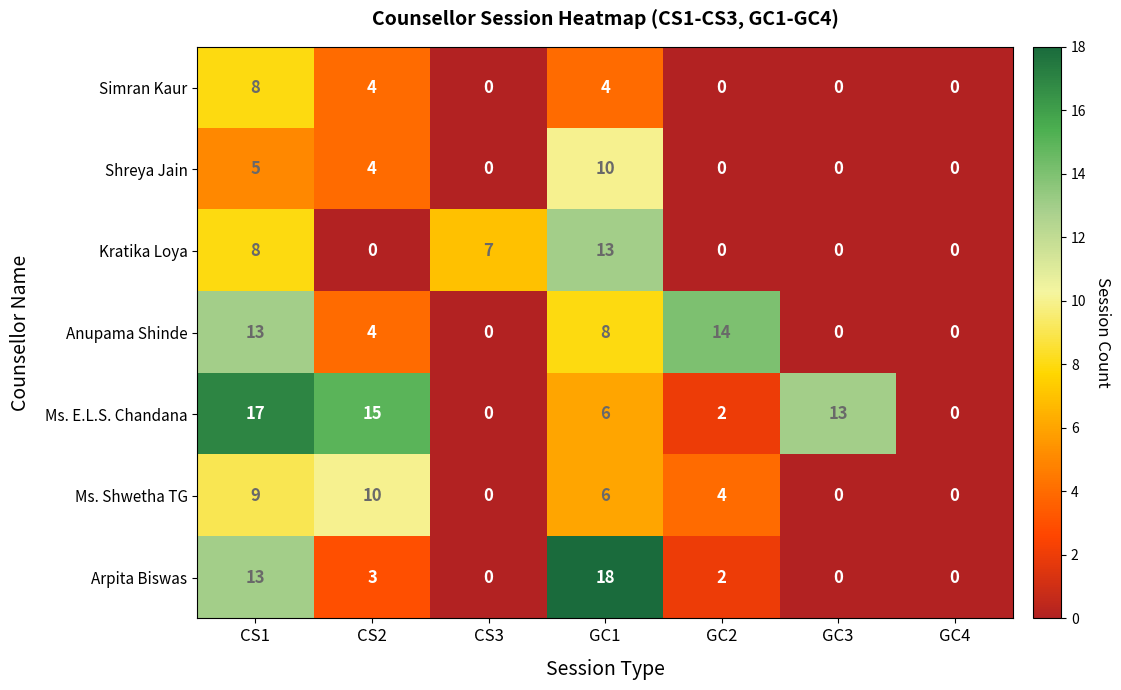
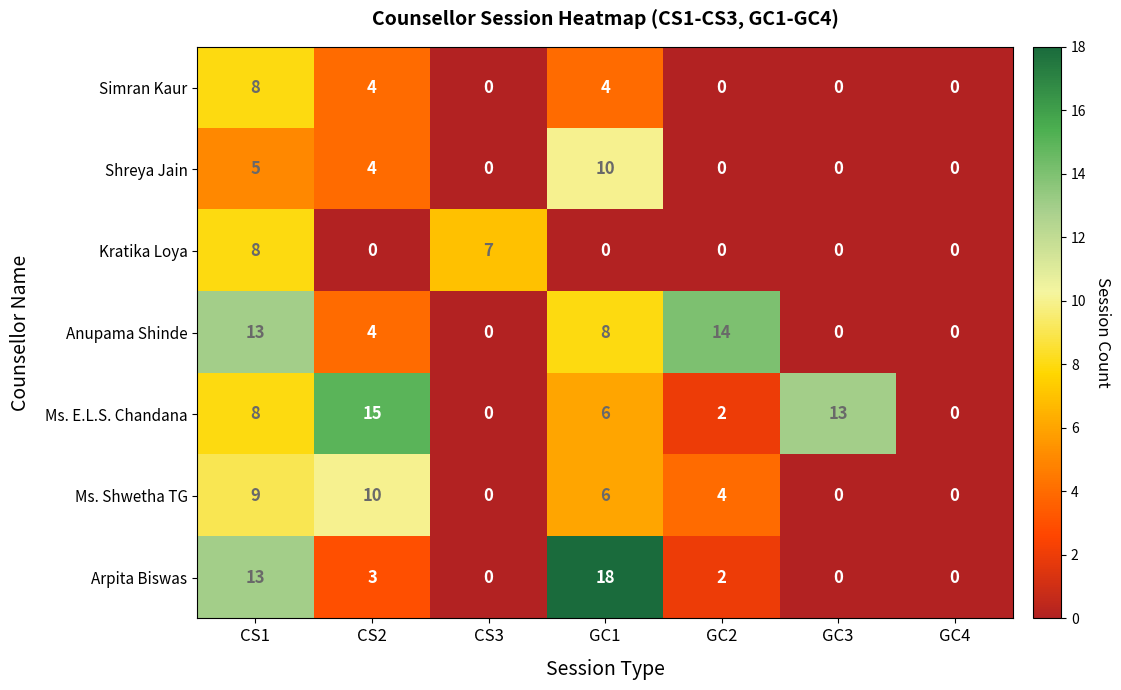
Kratika Loya, GC1: 13 -> 0
Ms. E.L.S. Chandana, CS1: 17 -> 8
